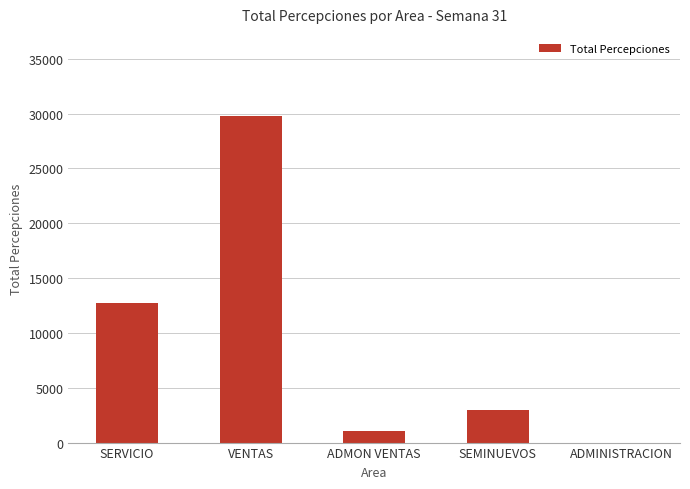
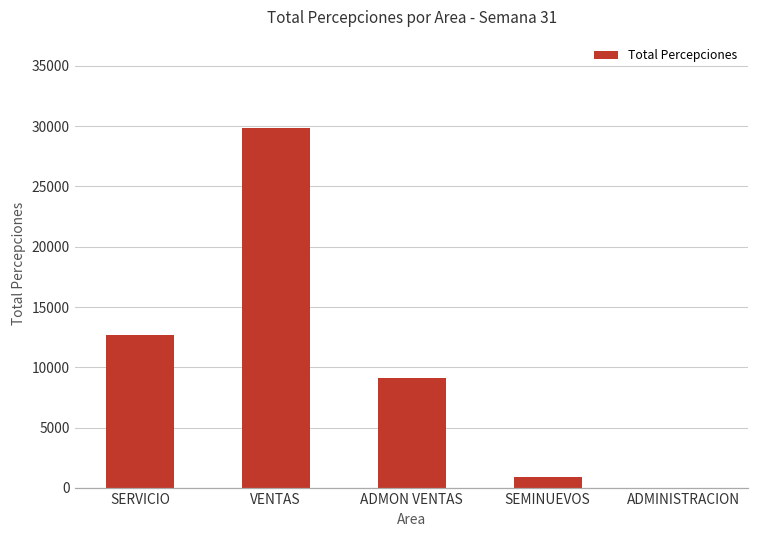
ADMON VENTAS: 1100 -> 9100
SEMINUEVOS: 3000 -> 900
